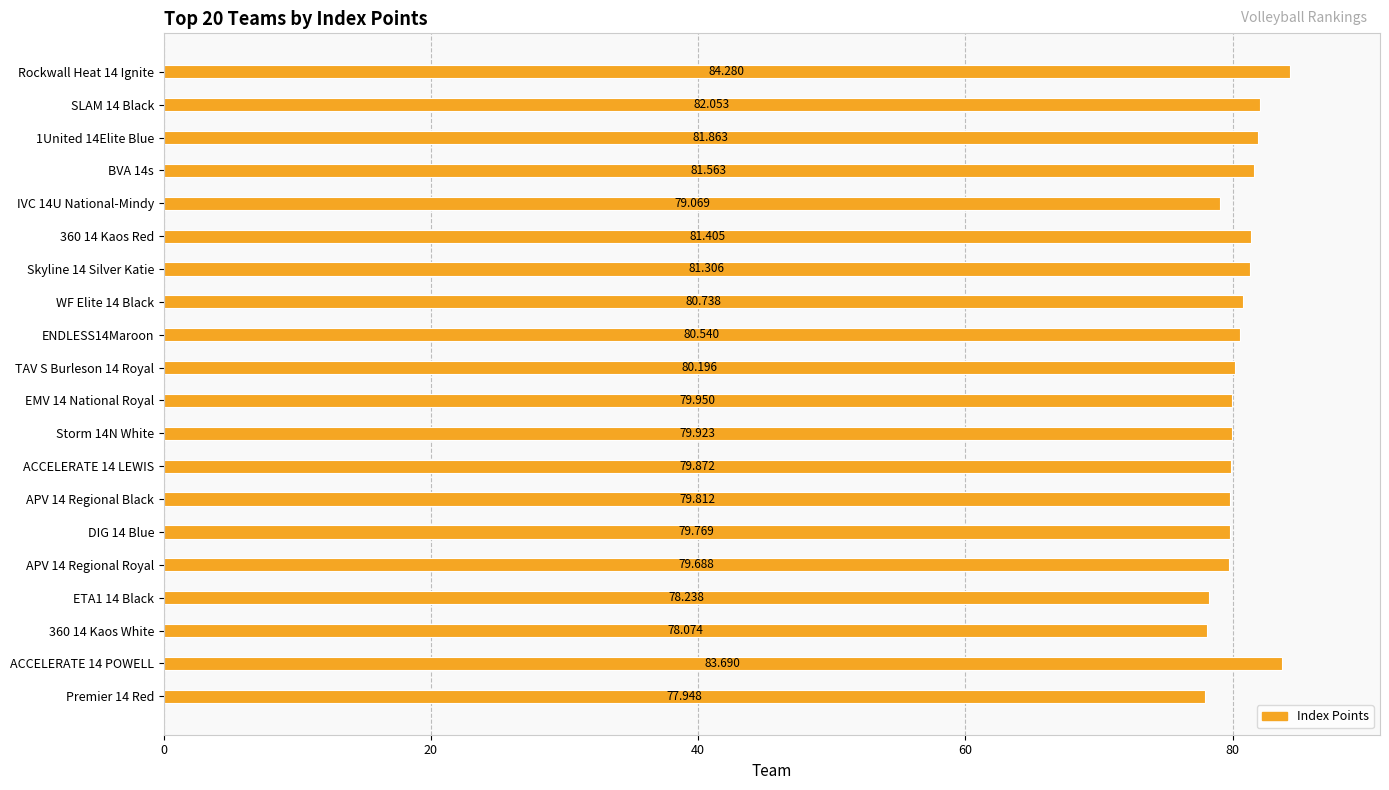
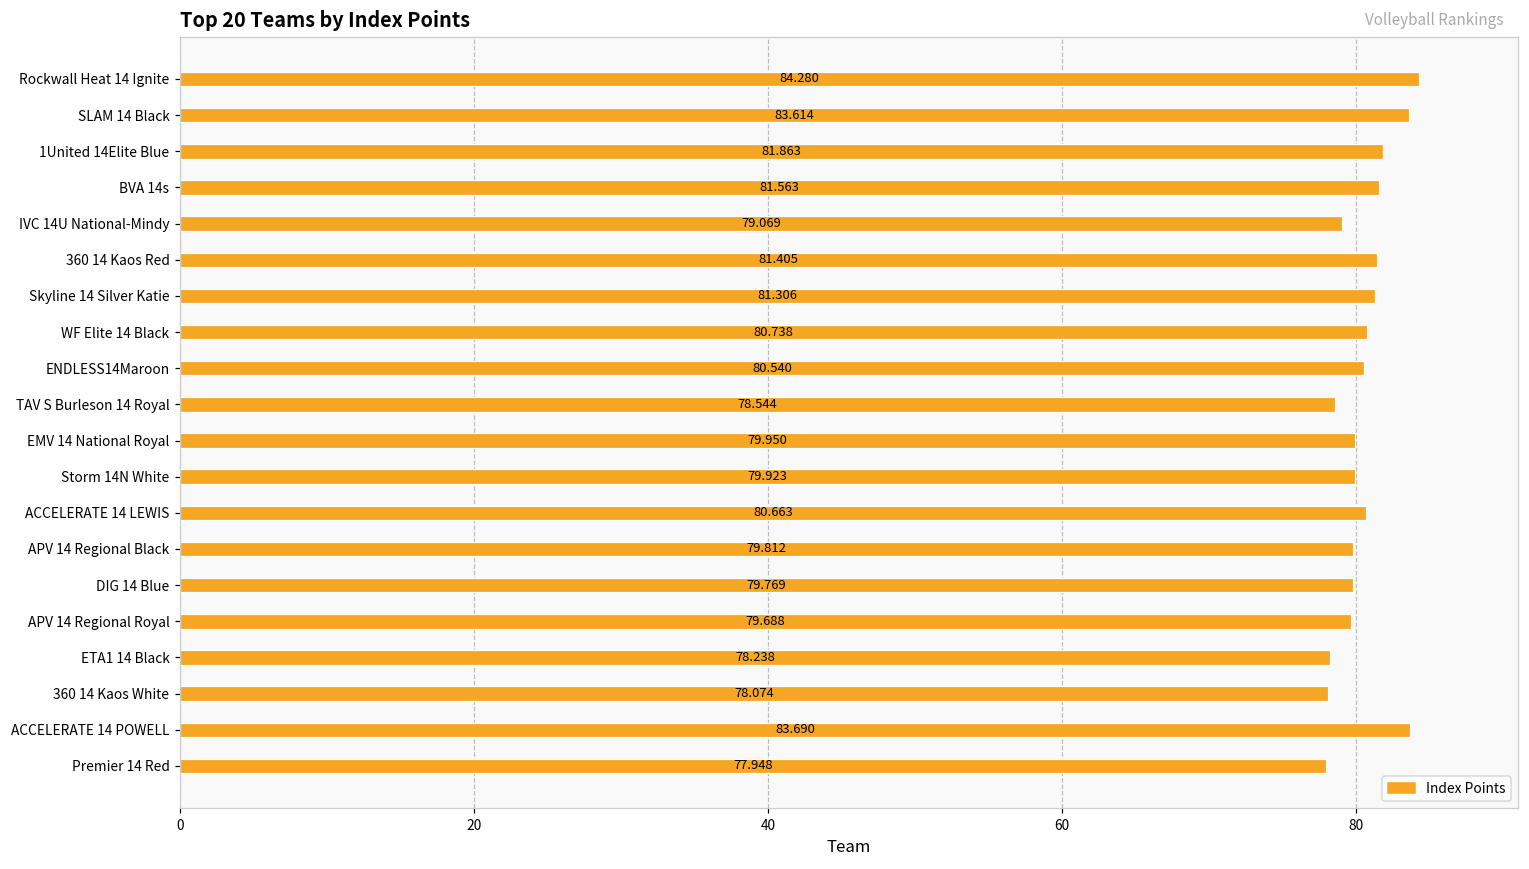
SLAM 14 Black: 82.053 -> 83.614
TAV S Burleson 14 Royal: 80.196 -> 78.544
ACCELERATE 14 LEWIS: 79.872 -> 80.663
